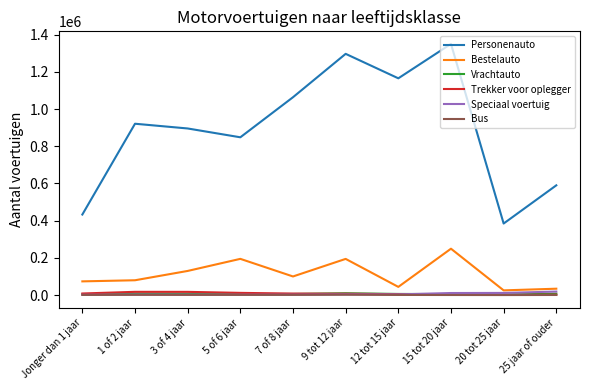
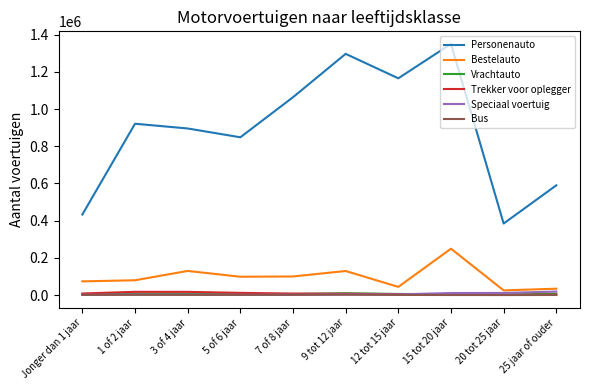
Bestelauto, 5 of 6 jaar: 190000 -> 100000
Bestelauto, 9 tot 12 jaar: 190000 -> 130000
